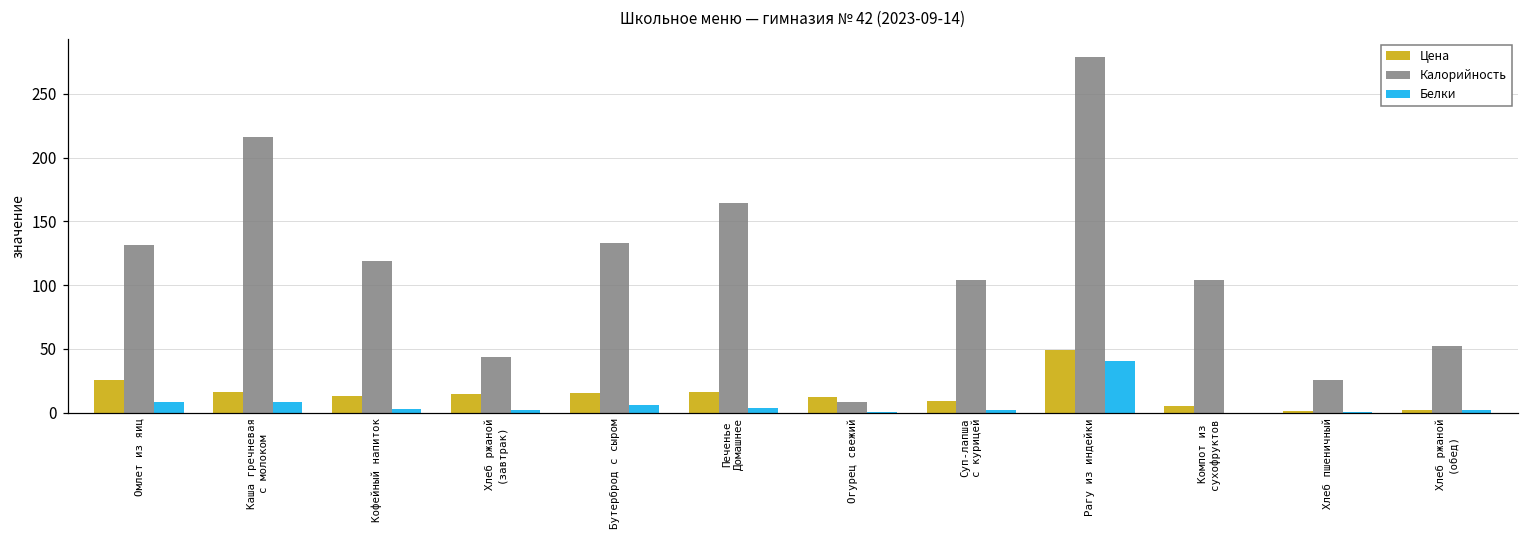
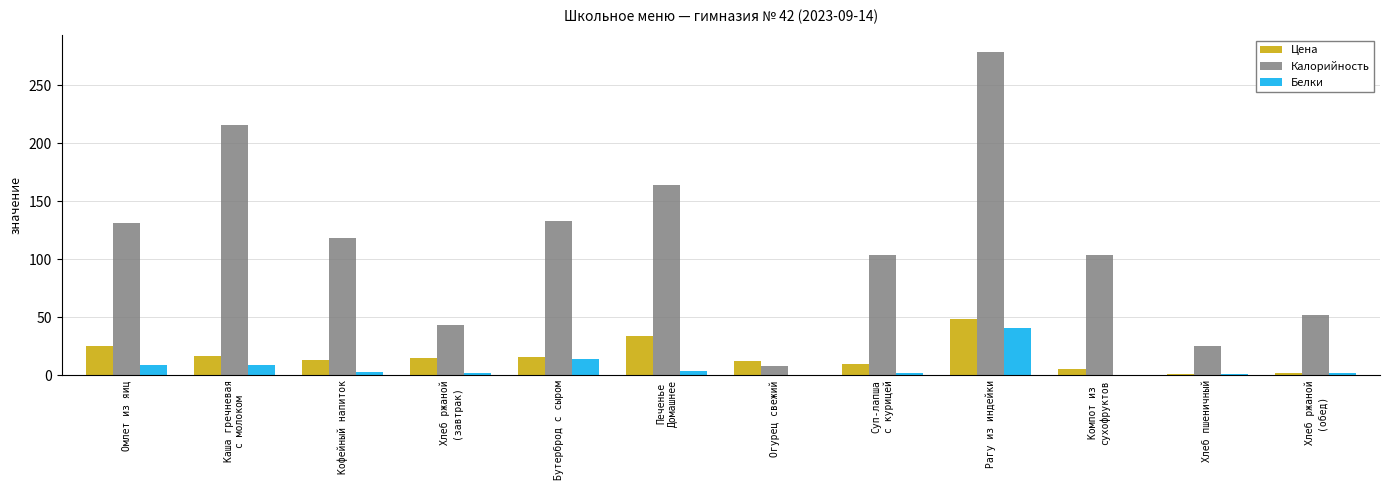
Белки, Бутерброд с сыром: 6 -> 14
Цена, Печенье Домашнее: 16 -> 34
